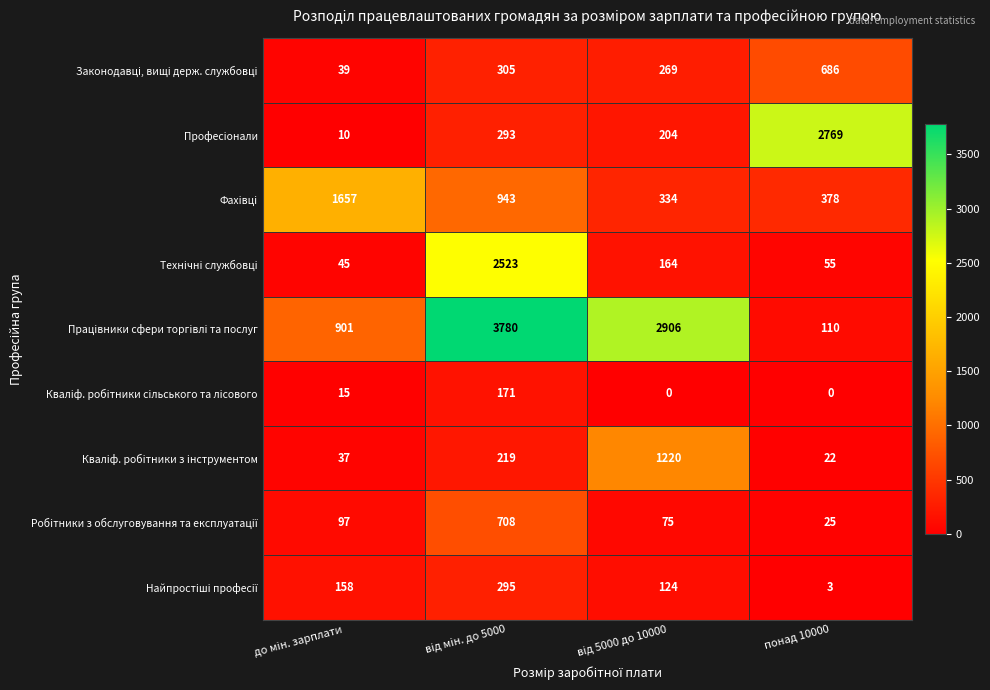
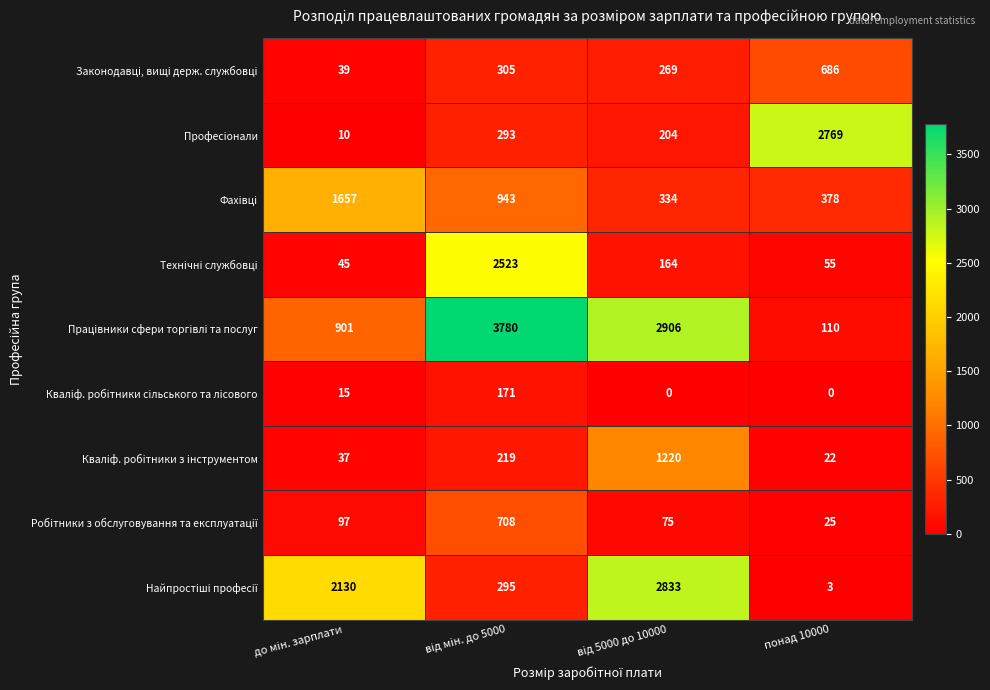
Найпростіші професії, до мін. зарплати: 158 -> 2130
Найпростіші професії, від 5000 до 10000: 124 -> 2833
